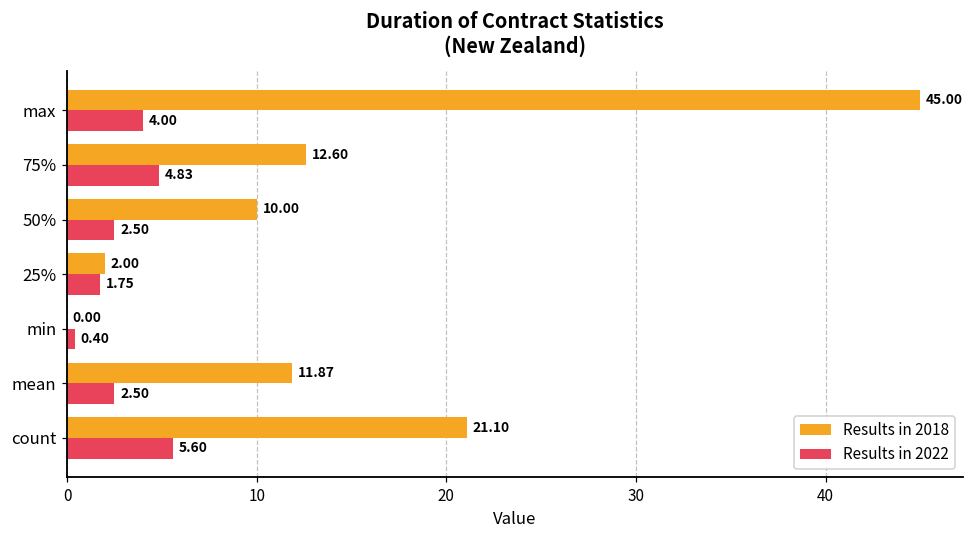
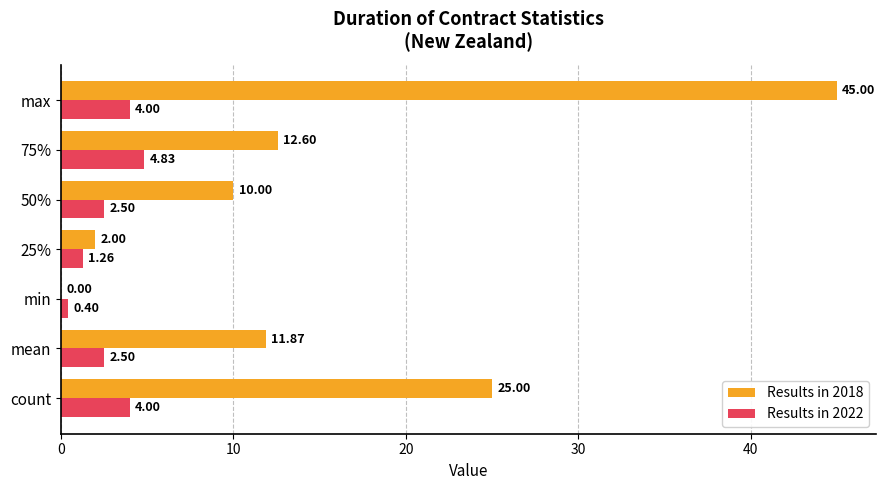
Results in 2022, 25%: 1.75 -> 1.26
Results in 2018, count: 21.10 -> 25.00
Results in 2022, count: 5.60 -> 4.00
